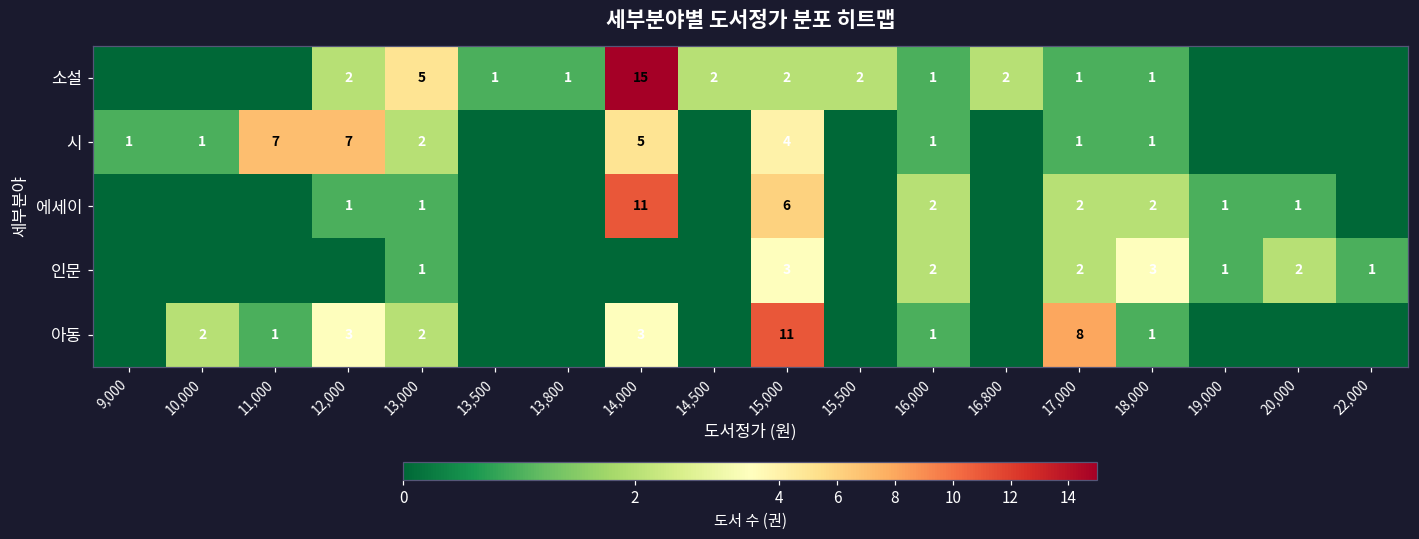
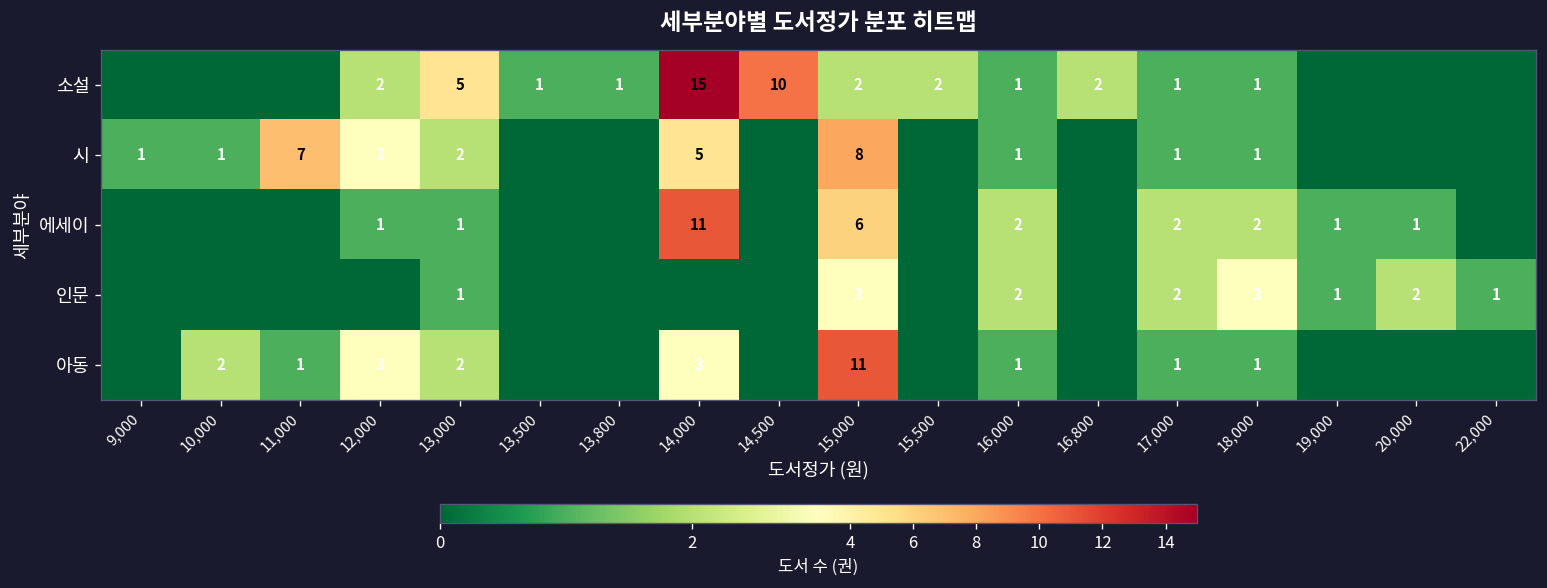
소설, 14,500: 2 -> 10
시, 12,000: 7 -> 3
시, 15,000: 4 -> 8
아동, 17,000: 8 -> 1
